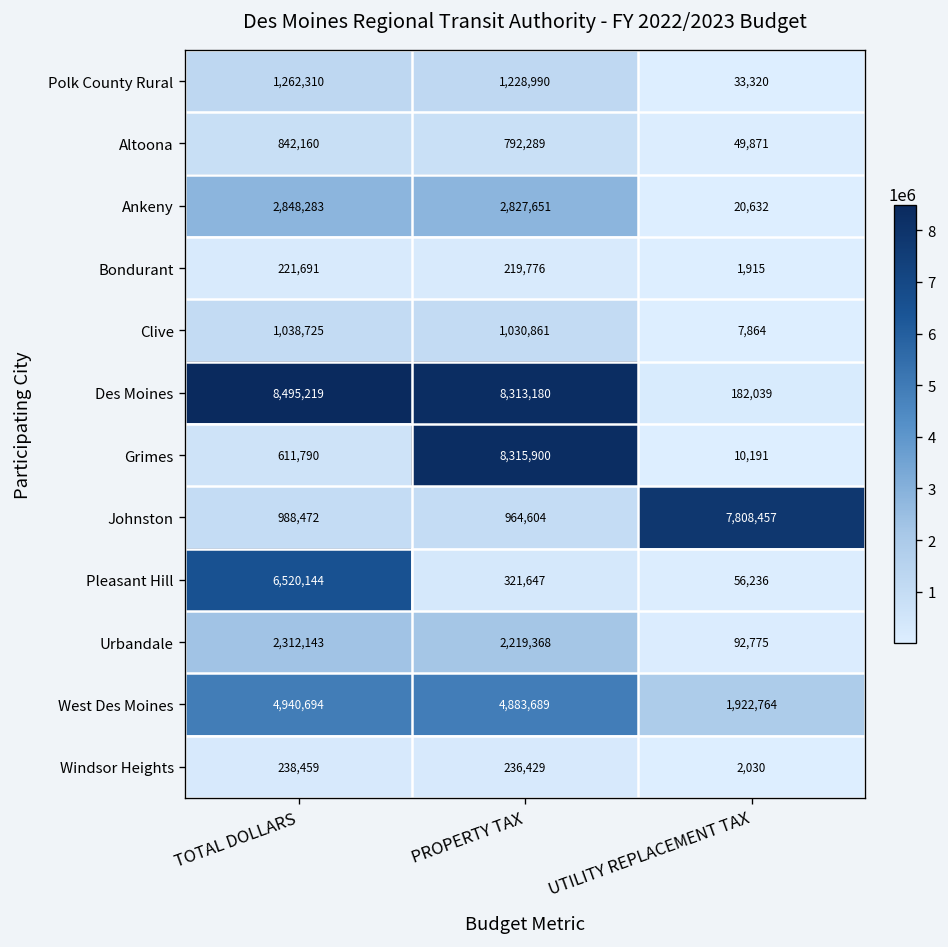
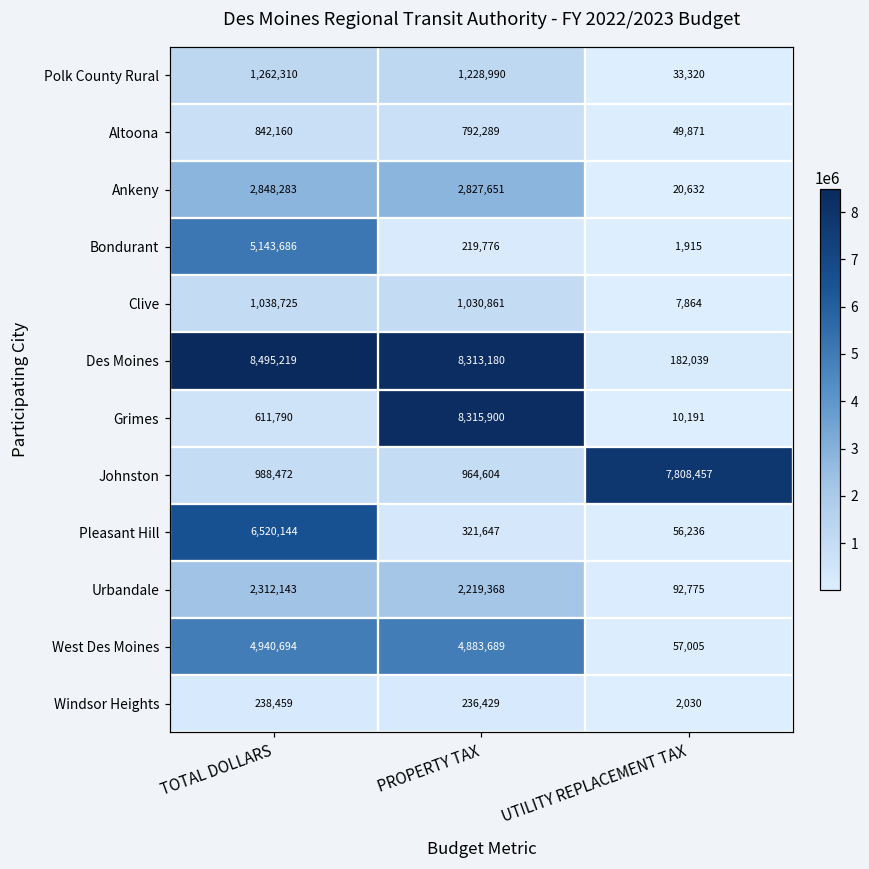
Bondurant, TOTAL DOLLARS: 221,691 -> 5,143,686
West Des Moines, UTILITY REPLACEMENT TAX: 1,922,764 -> 57,005
